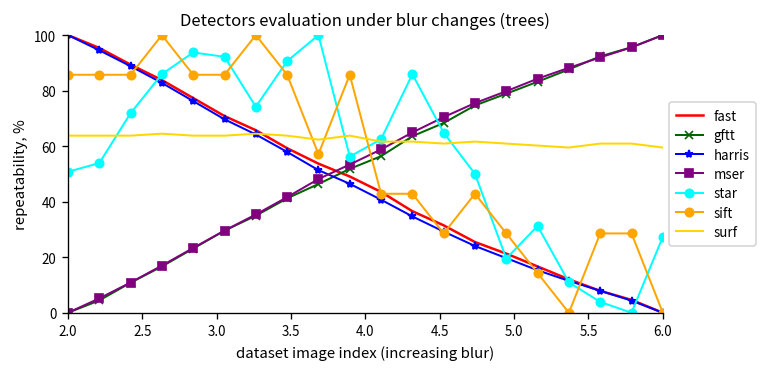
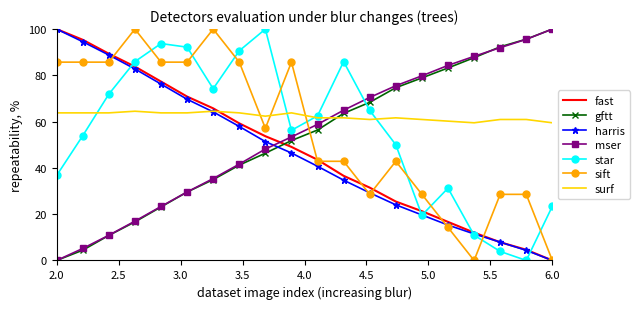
star, 2.0: 51 -> 37
star, 6.0: 27 -> 23
